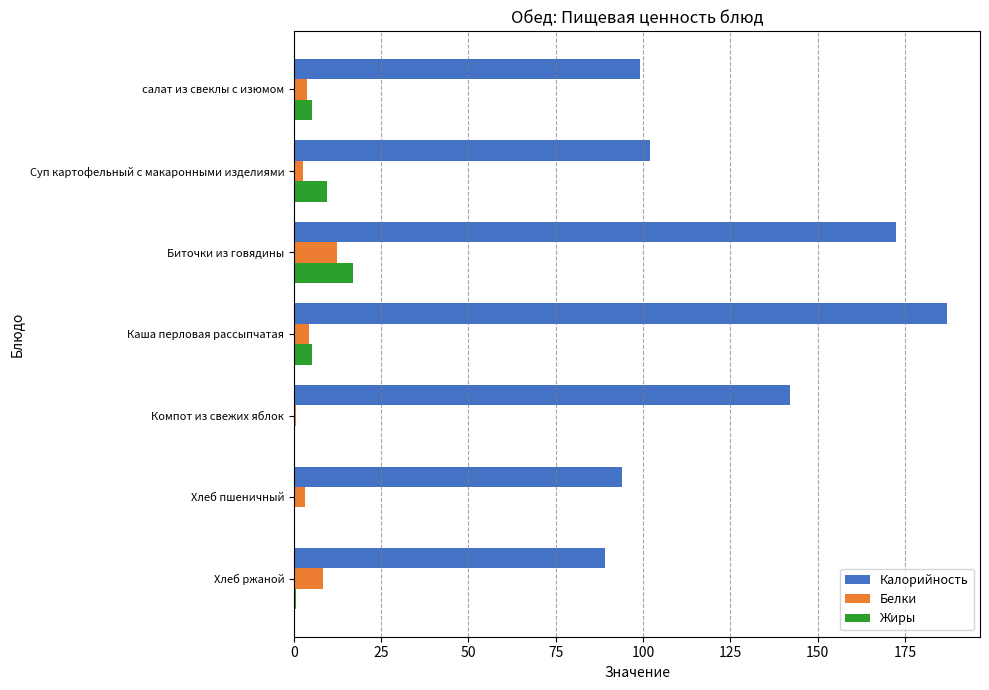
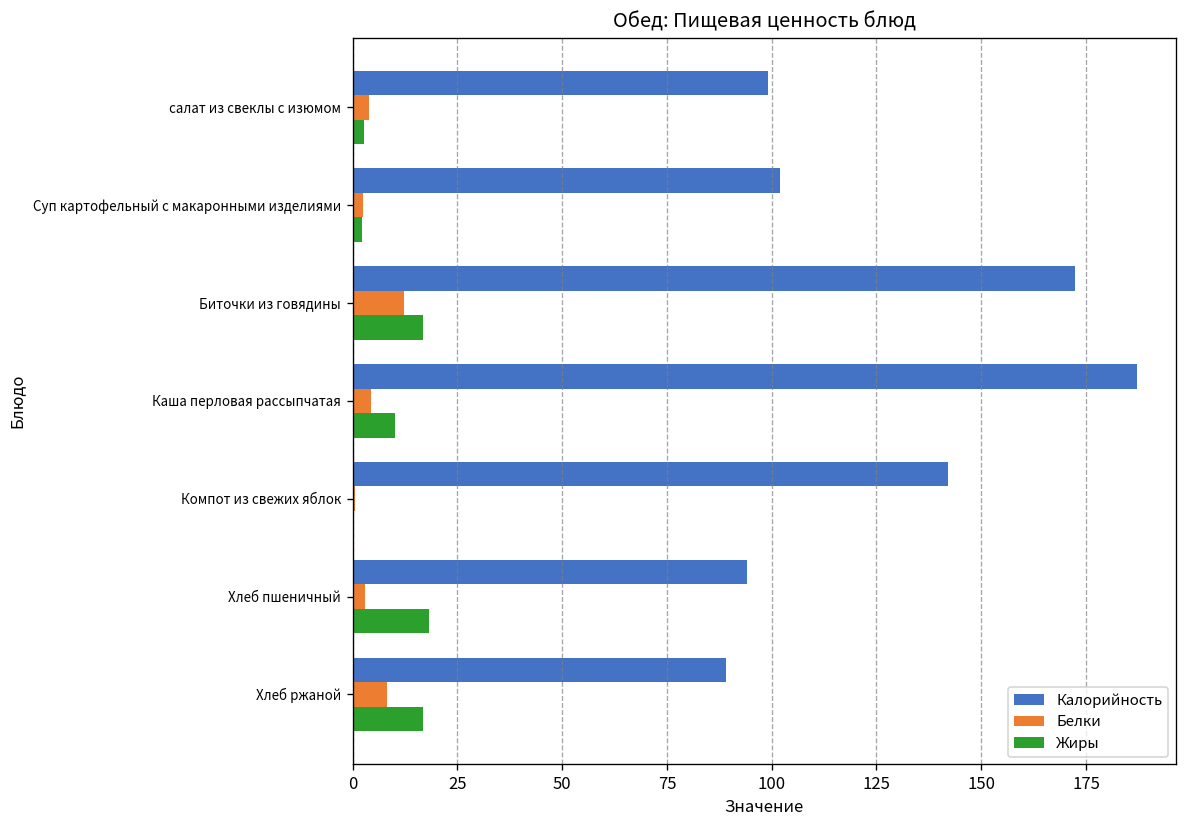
Жиры, салат из свеклы с изюмом: 5 -> 3
Жиры, Суп картофельный с макаронными изделиями: 9 -> 2
Жиры, Каша перловая рассыпчатая: 5 -> 10
Жиры, Хлеб пшеничный: 0 -> 18
Жиры, Хлеб ржаной: 0 -> 17
